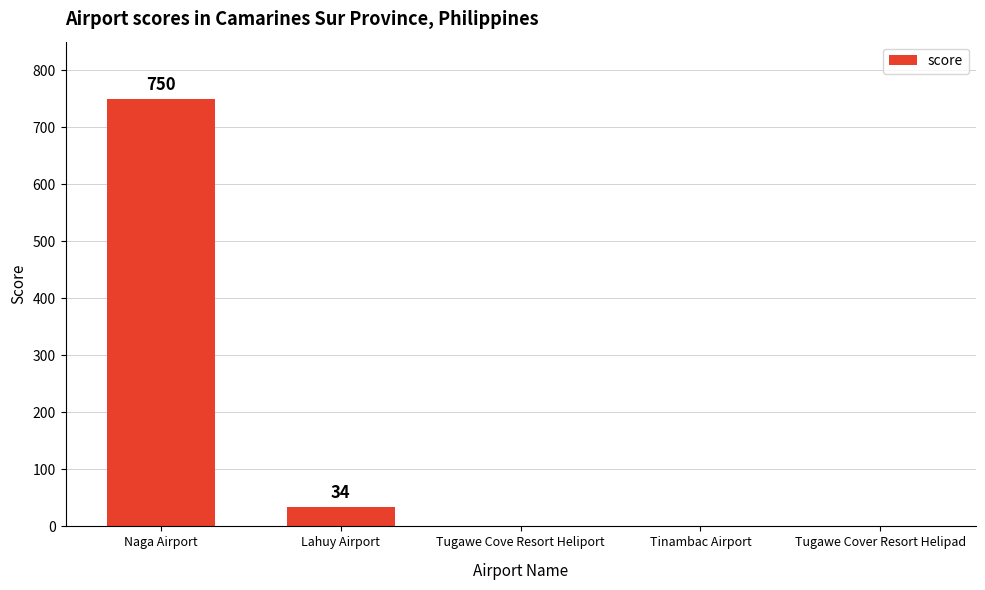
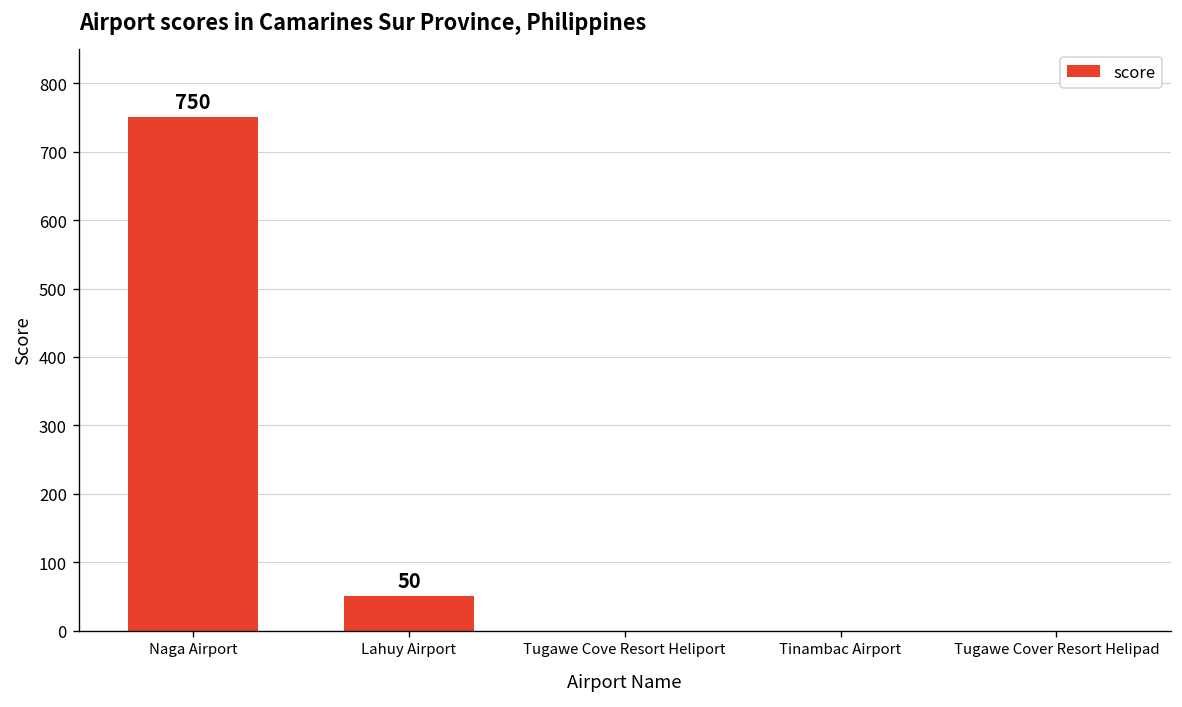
Lahuy Airport: 34 -> 50
